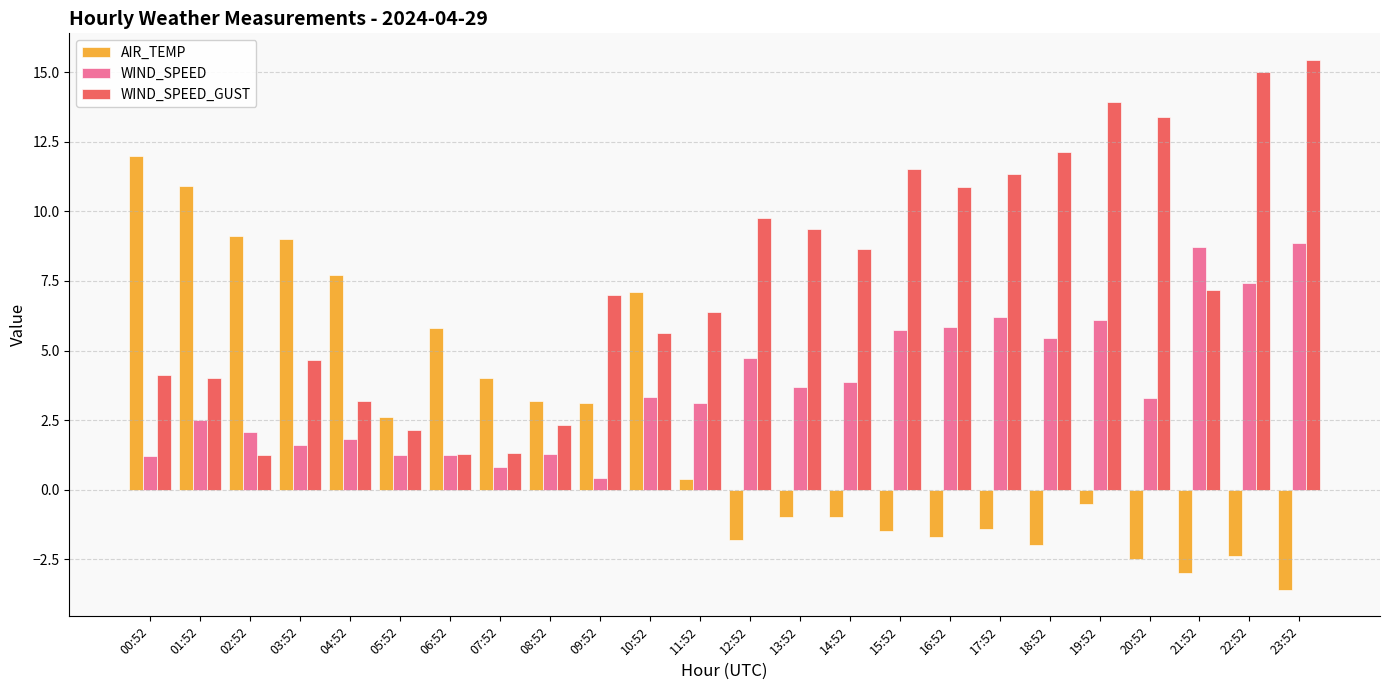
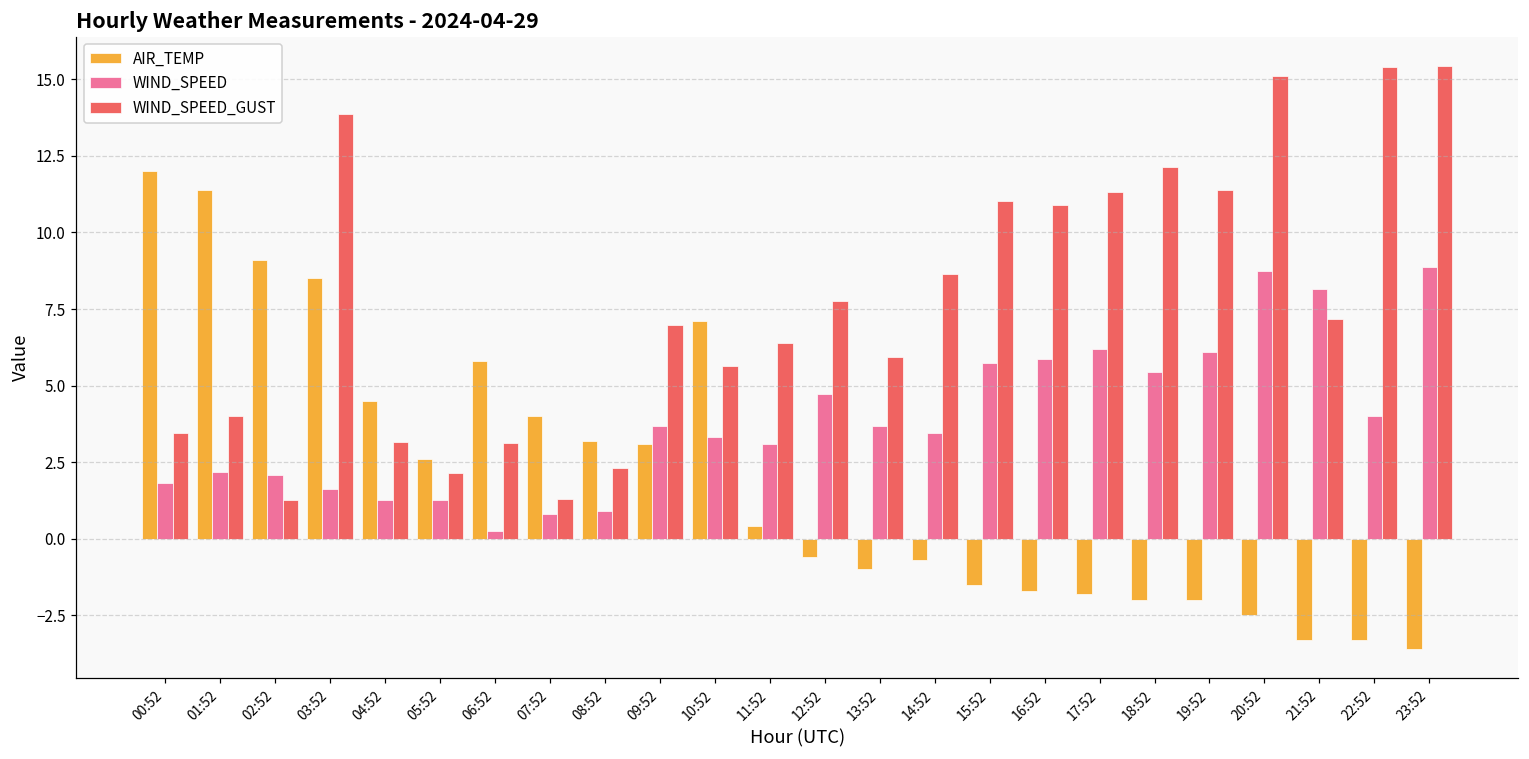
WIND_SPEED, 00:52: 1.2 -> 1.8
WIND_SPEED_GUST, 00:52: 4.1 -> 3.5
AIR_TEMP, 01:52: 10.9 -> 11.4
WIND_SPEED, 01:52: 2.5 -> 2.2
AIR_TEMP, 03:52: 9.0 -> 8.5
WIND_SPEED_GUST, 03:52: 4.7 -> 13.9
AIR_TEMP, 04:52: 7.7 -> 4.5
WIND_SPEED, 04:52: 1.8 -> 1.2
WIND_SPEED, 06:52: 1.2 -> 0.3
WIND_SPEED_GUST, 06:52: 1.3 -> 3.1
WIND_SPEED, 08:52: 1.3 -> 0.9
WIND_SPEED, 09:52: 0.4 -> 3.7
AIR_TEMP, 12:52: -1.8 -> -0.6
WIND_SPEED_GUST, 12:52: 9.8 -> 7.8
WIND_SPEED_GUST, 13:52: 9.4 -> 5.9
AIR_TEMP, 14:52: -1.0 -> -0.7
WIND_SPEED, 14:52: 3.9 -> 3.5
WIND_SPEED_GUST, 15:52: 11.5 -> 11.0
AIR_TEMP, 17:52: -1.4 -> -1.8
AIR_TEMP, 19:52: -0.5 -> -2.0
WIND_SPEED_GUST, 19:52: 13.9 -> 11.4
WIND_SPEED, 20:52: 3.3 -> 8.8
WIND_SPEED_GUST, 20:52: 13.4 -> 15.1
AIR_TEMP, 21:52: -3.0 -> -3.3
WIND_SPEED, 21:52: 8.7 -> 8.2
AIR_TEMP, 22:52: -2.4 -> -3.3
WIND_SPEED, 22:52: 7.4 -> 4.0
WIND_SPEED_GUST, 22:52: 15.0 -> 15.4
